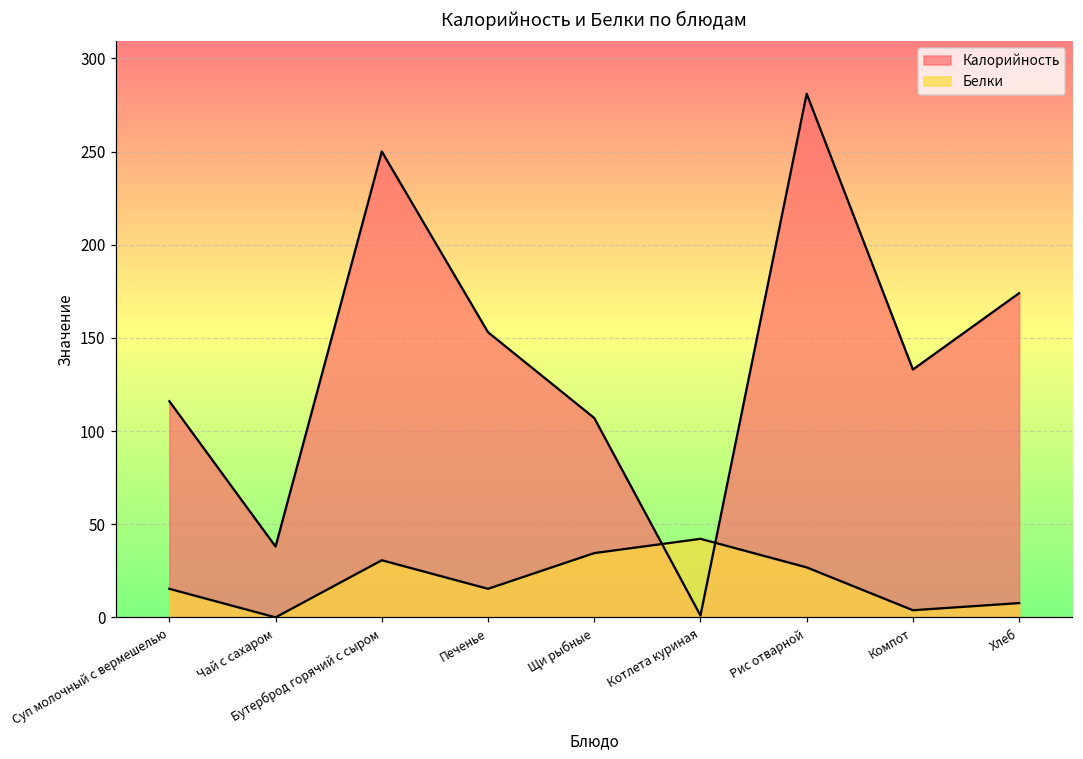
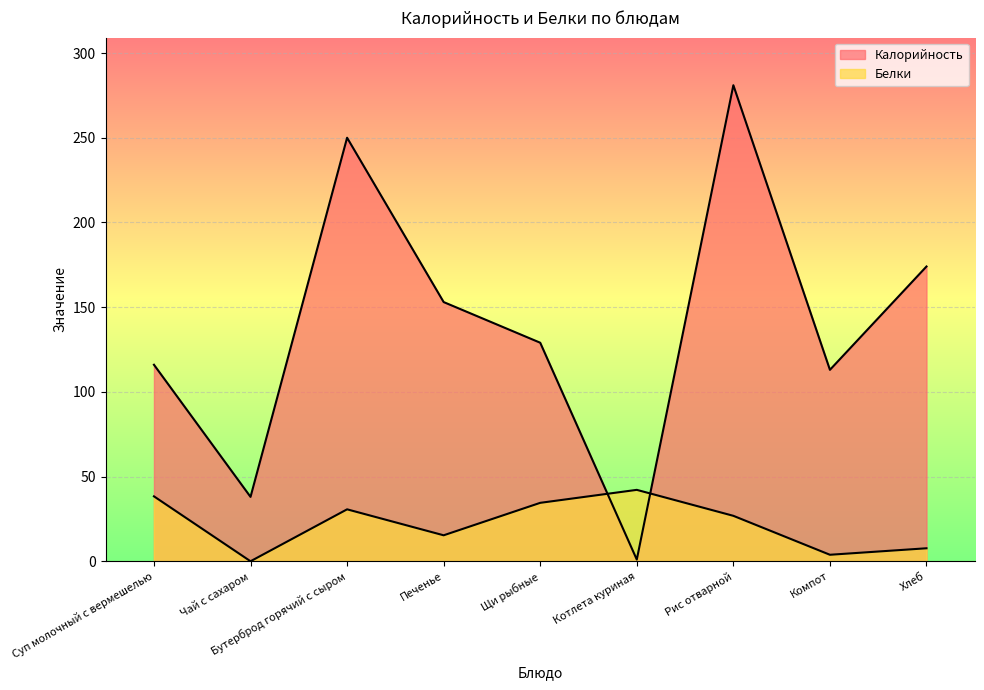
Белки, Суп молочный с вермешелью: 15 -> 38
Калорийность, Щи рыбные: 107 -> 129
Калорийность, Компот: 133 -> 113
